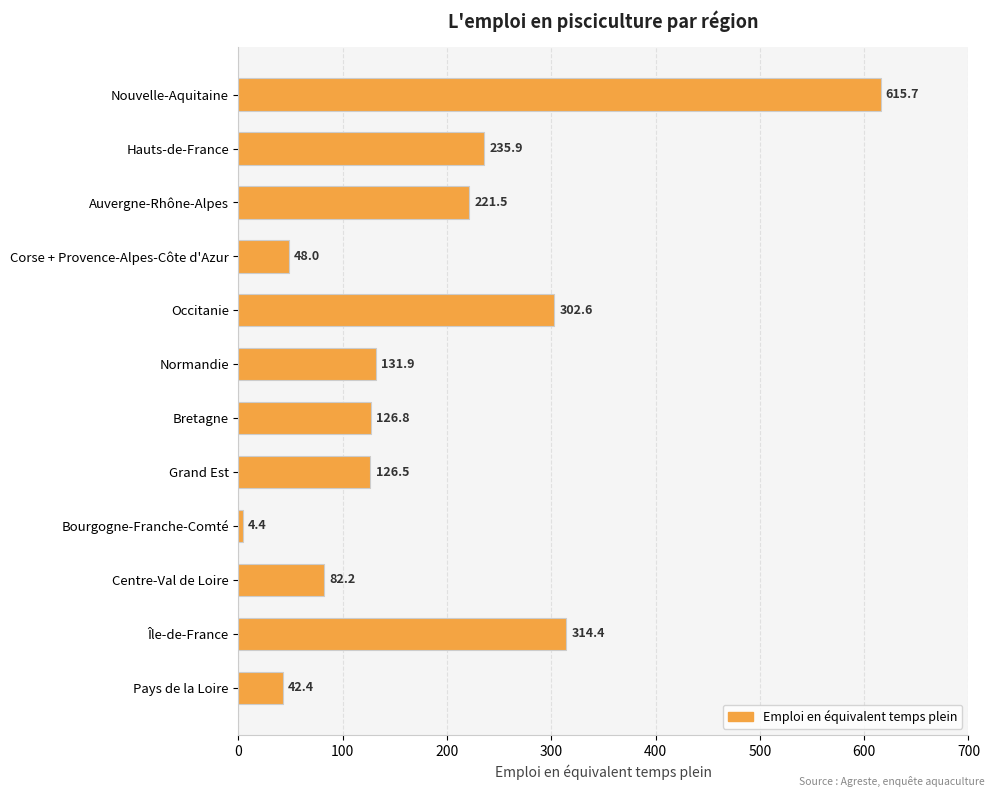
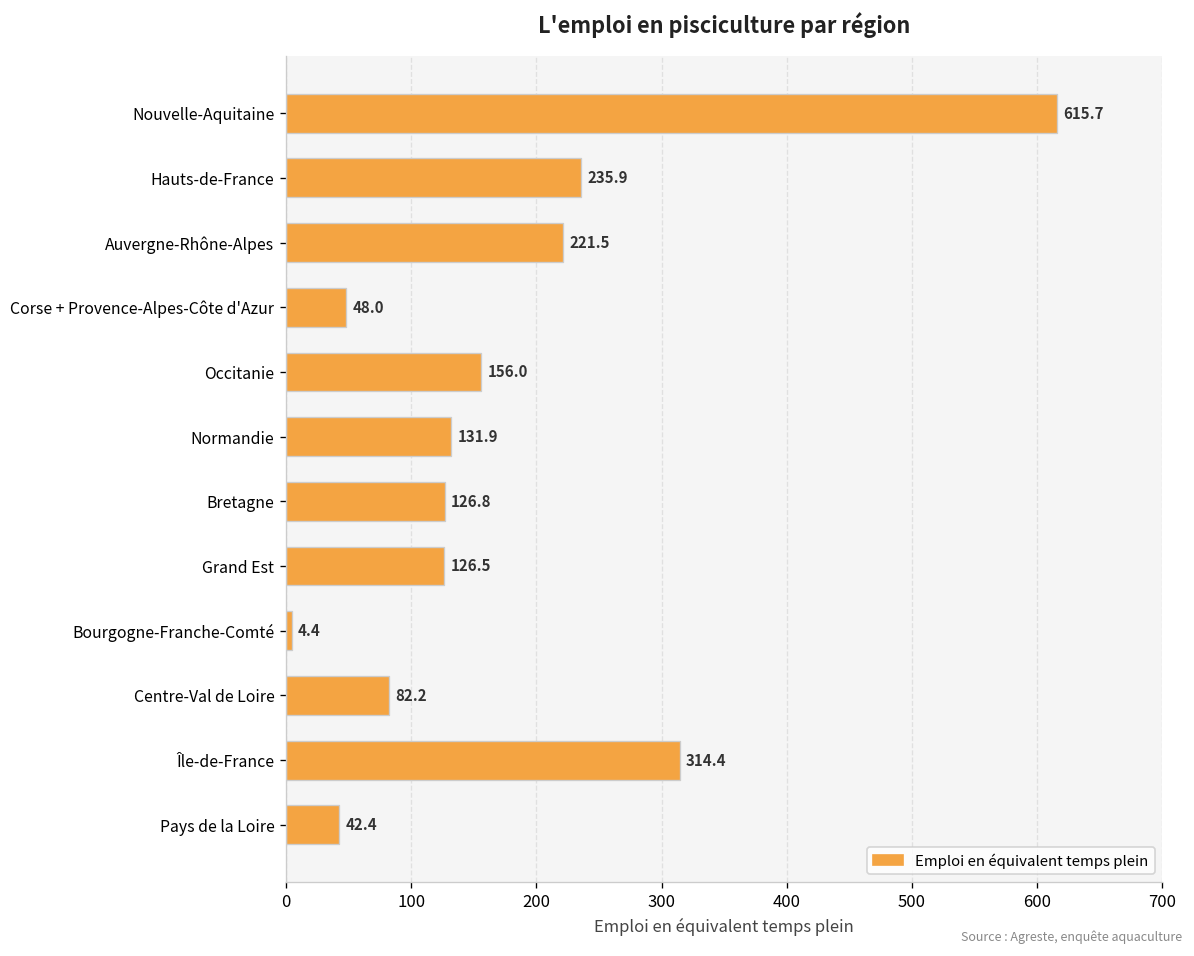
Occitanie: 302.6 -> 156.0
